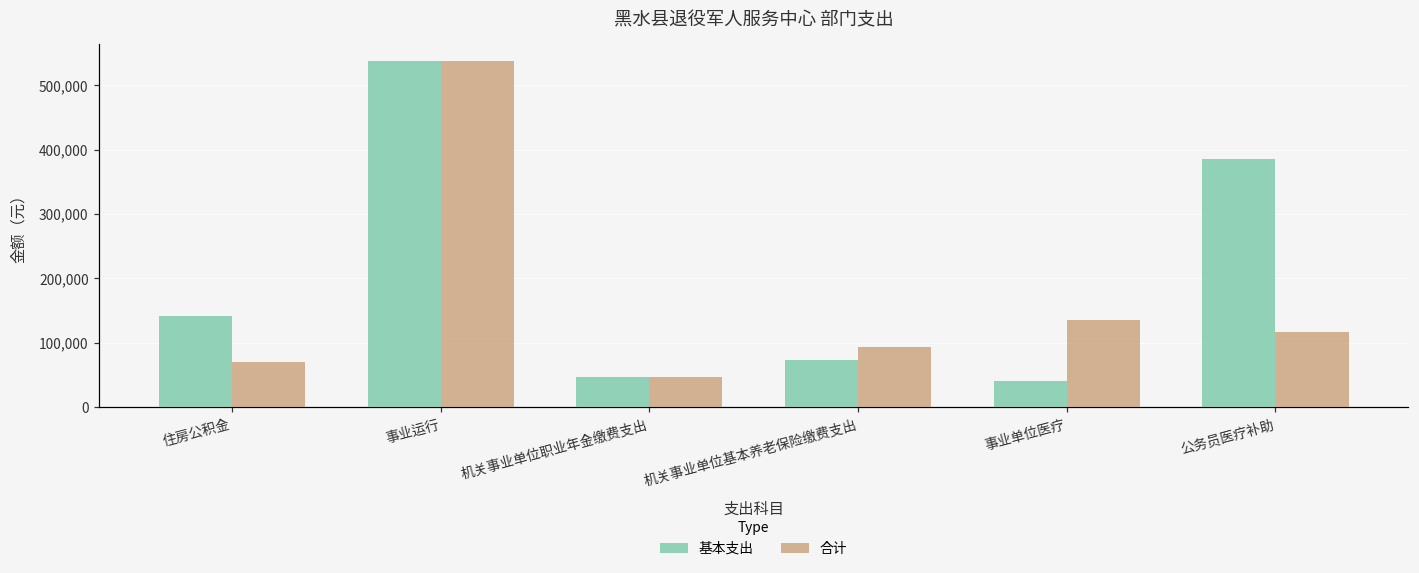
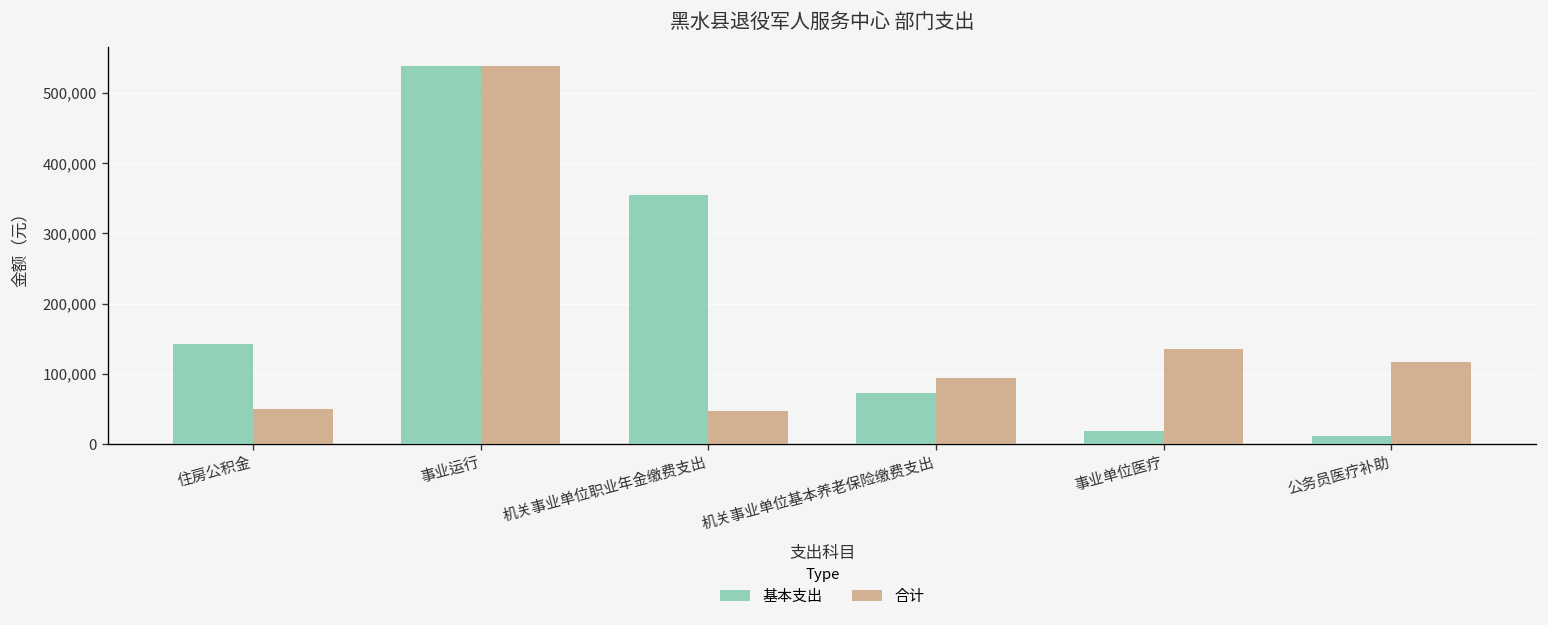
合计, 住房公积金: 70,000 -> 50,000
基本支出, 机关事业单位职业年金缴费支出: 50,000 -> 350,000
基本支出, 事业单位医疗: 40,000 -> 20,000
基本支出, 公务员医疗补助: 390,000 -> 10,000
